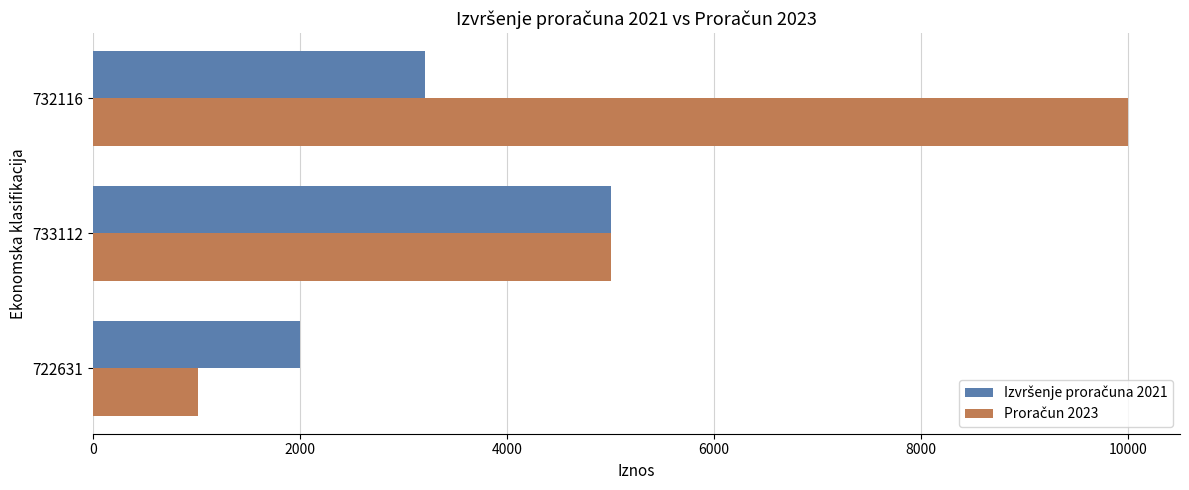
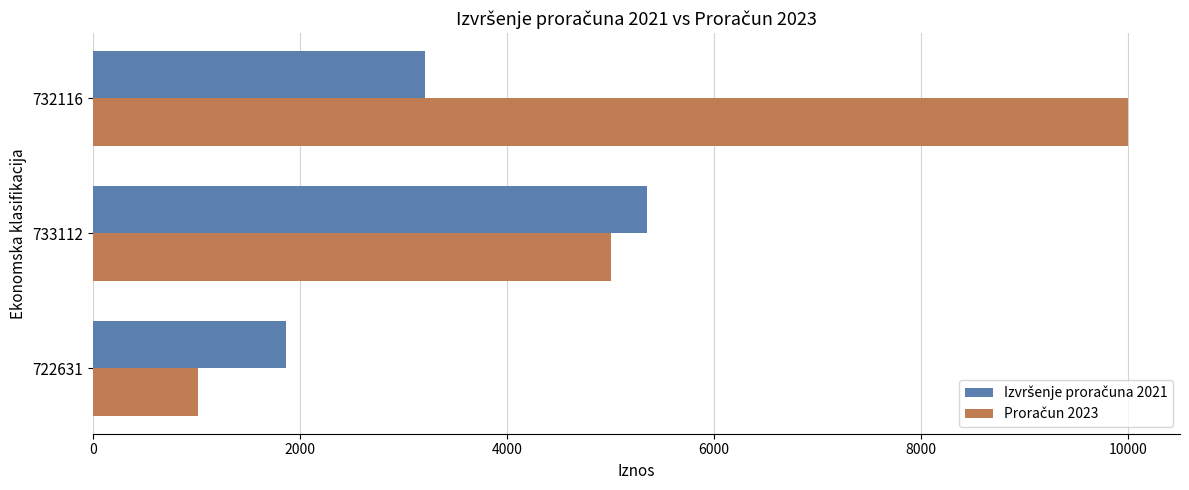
Izvršenje proračuna 2021, 733112: 5000 -> 5350
Izvršenje proračuna 2021, 722631: 2000 -> 1860
